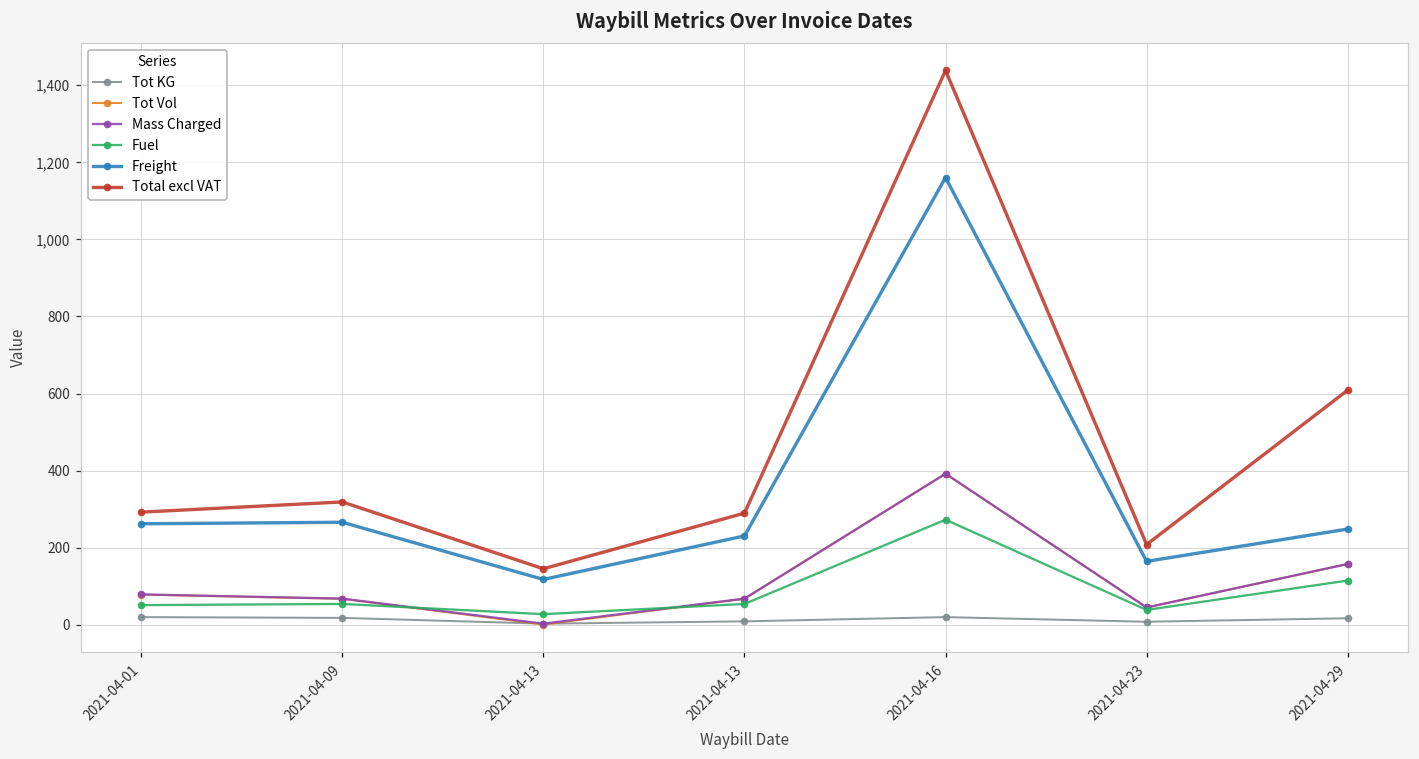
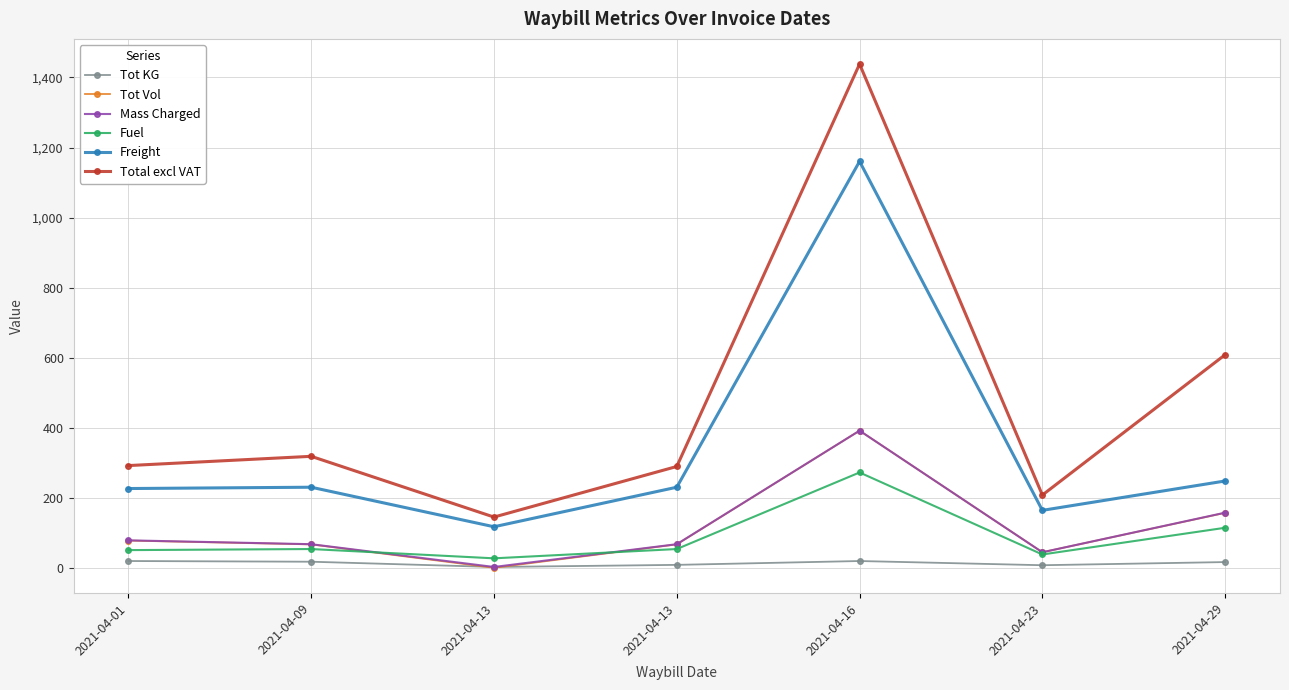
Freight, 2021-04-01: 260 -> 230
Freight, 2021-04-09: 270 -> 230
